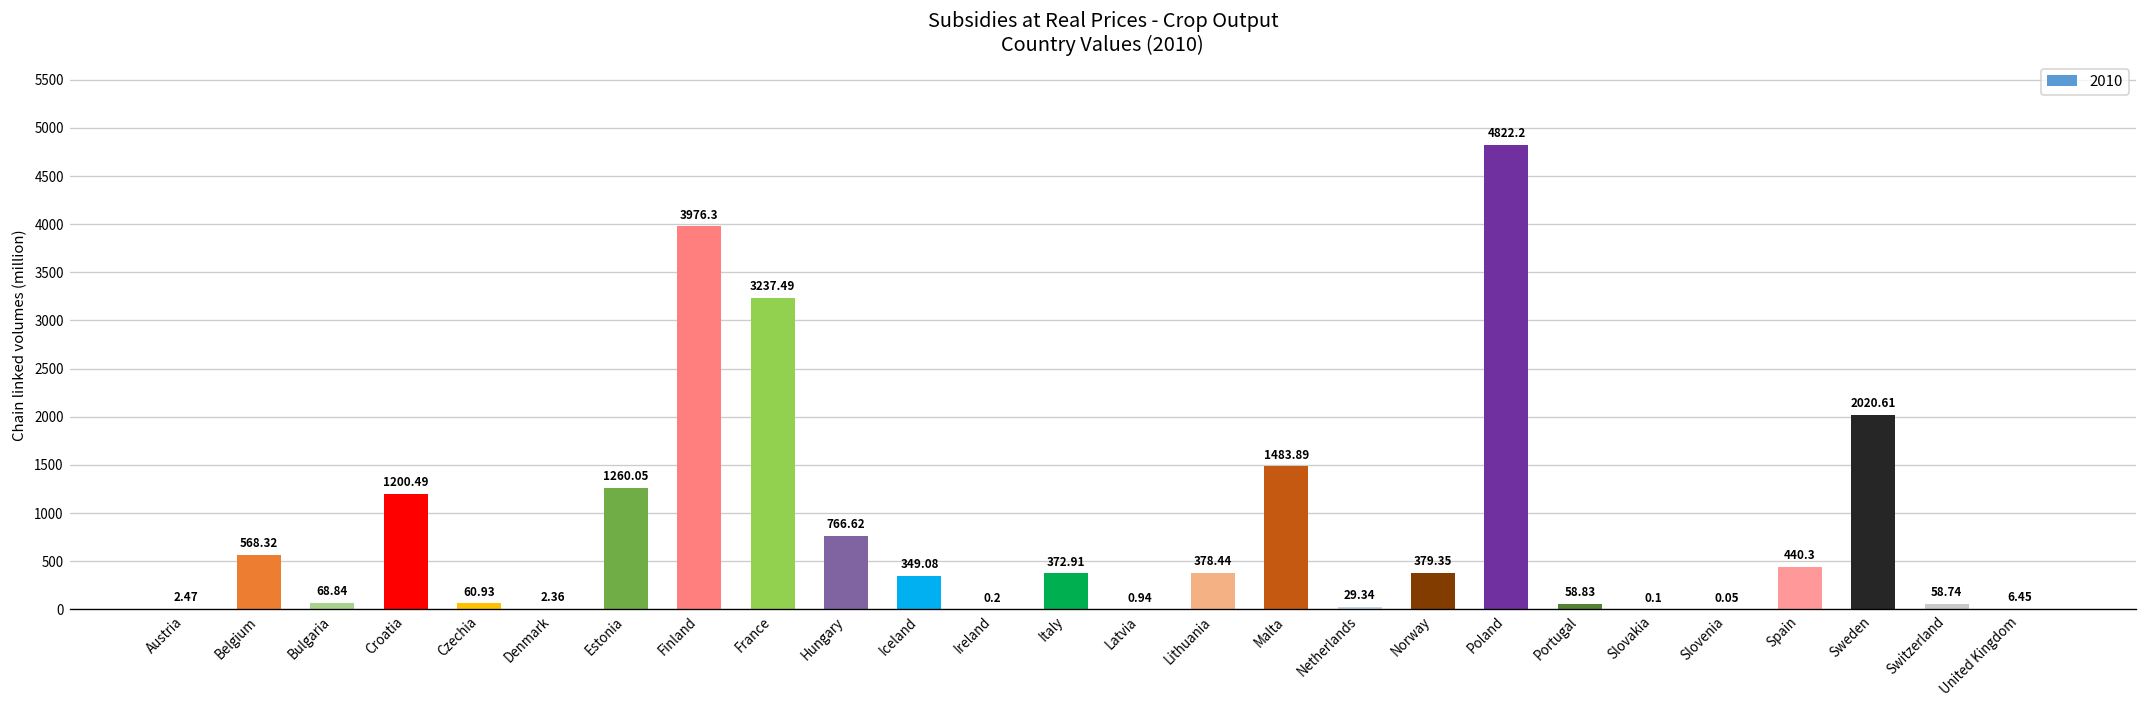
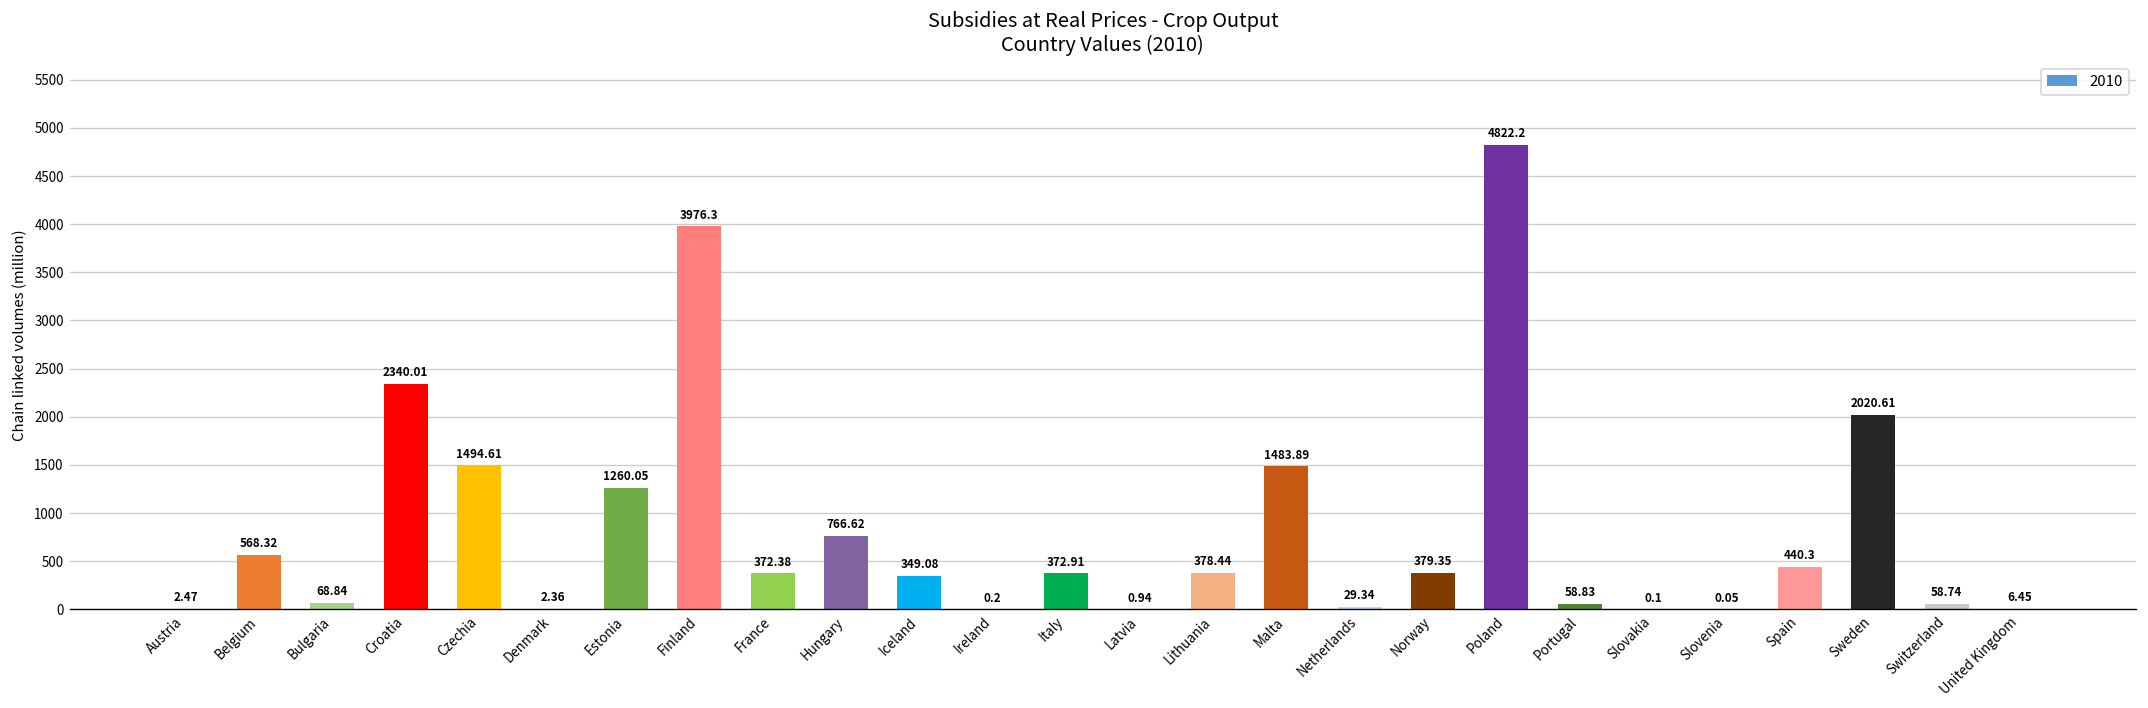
Croatia: 1200.49 -> 2340.01
Czechia: 60.93 -> 1494.61
France: 3237.49 -> 372.38
